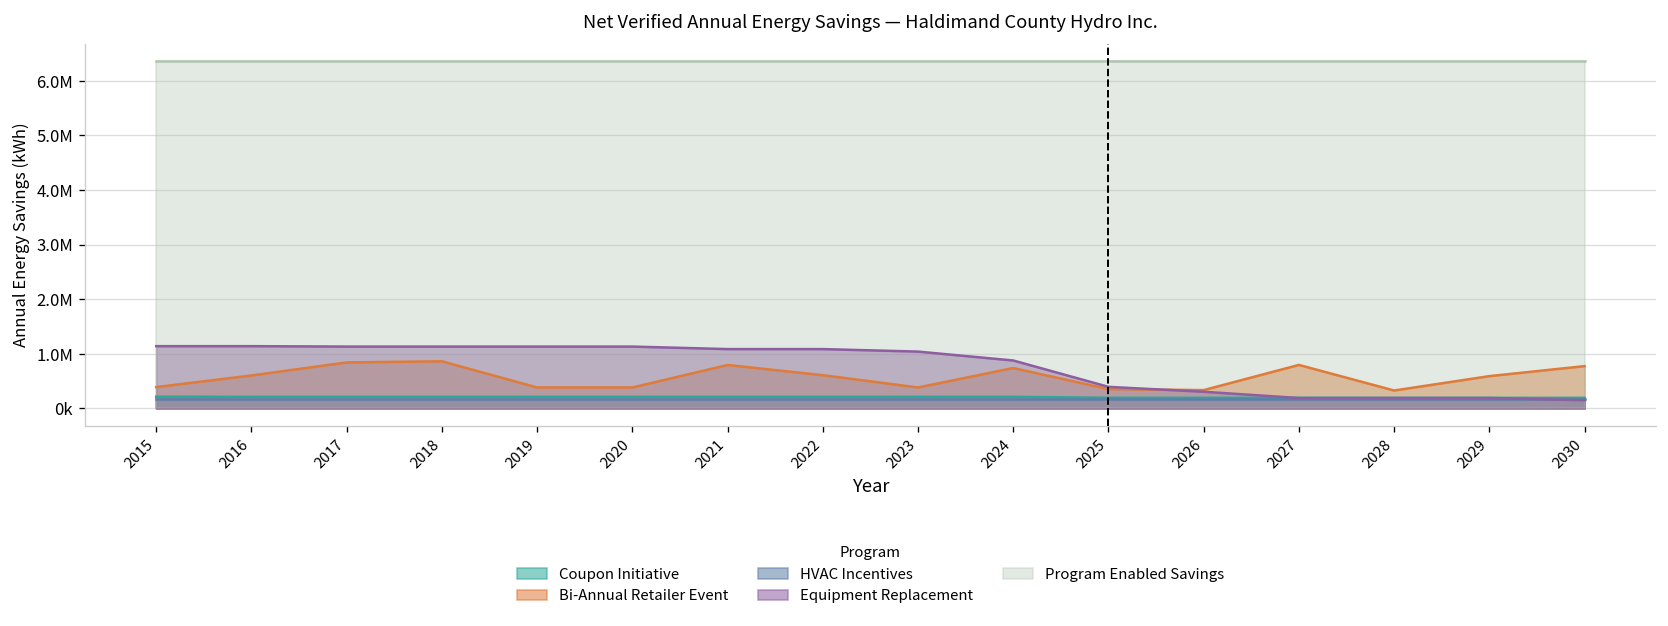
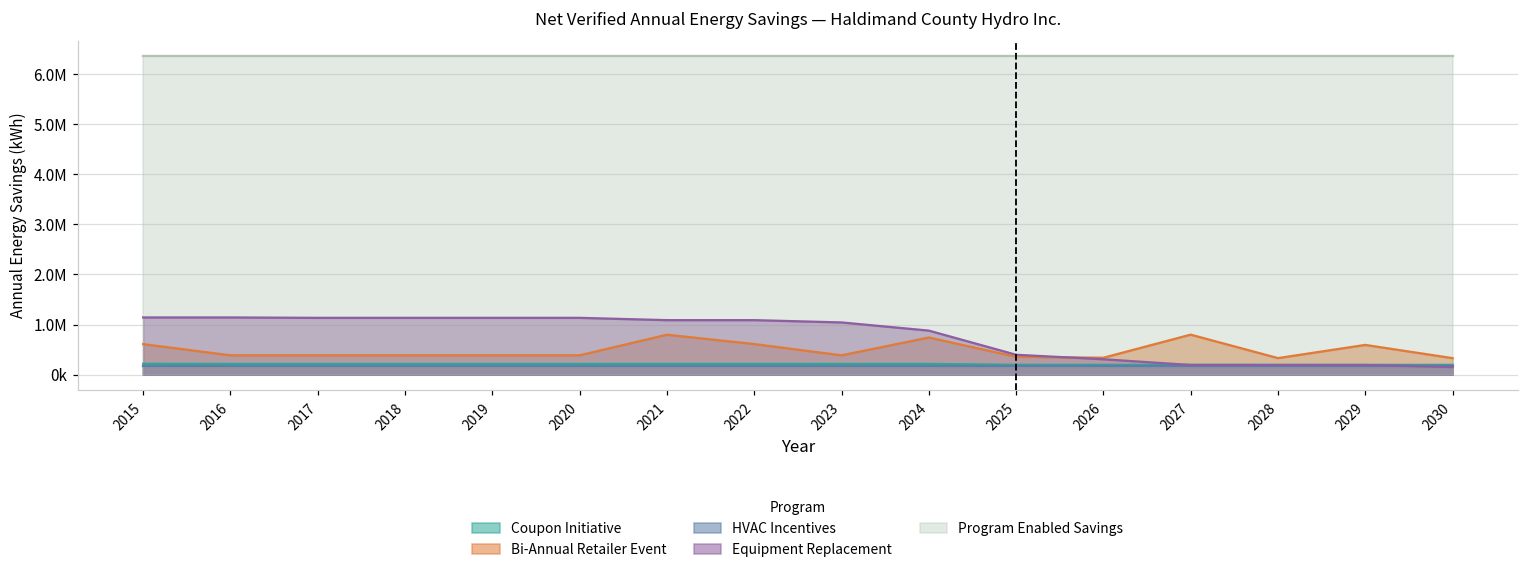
Bi-Annual Retailer Event, 2015: 400000 -> 600000
Bi-Annual Retailer Event, 2016: 600000 -> 400000
Bi-Annual Retailer Event, 2017: 800000 -> 400000
Bi-Annual Retailer Event, 2018: 900000 -> 400000
Bi-Annual Retailer Event, 2030: 800000 -> 300000
